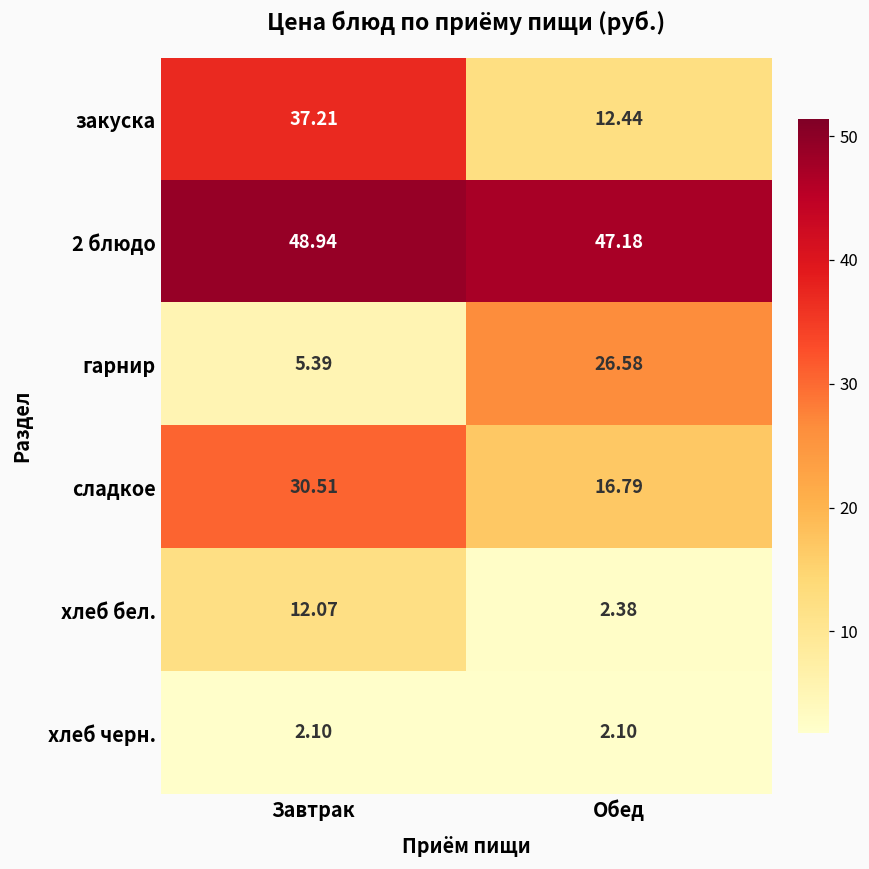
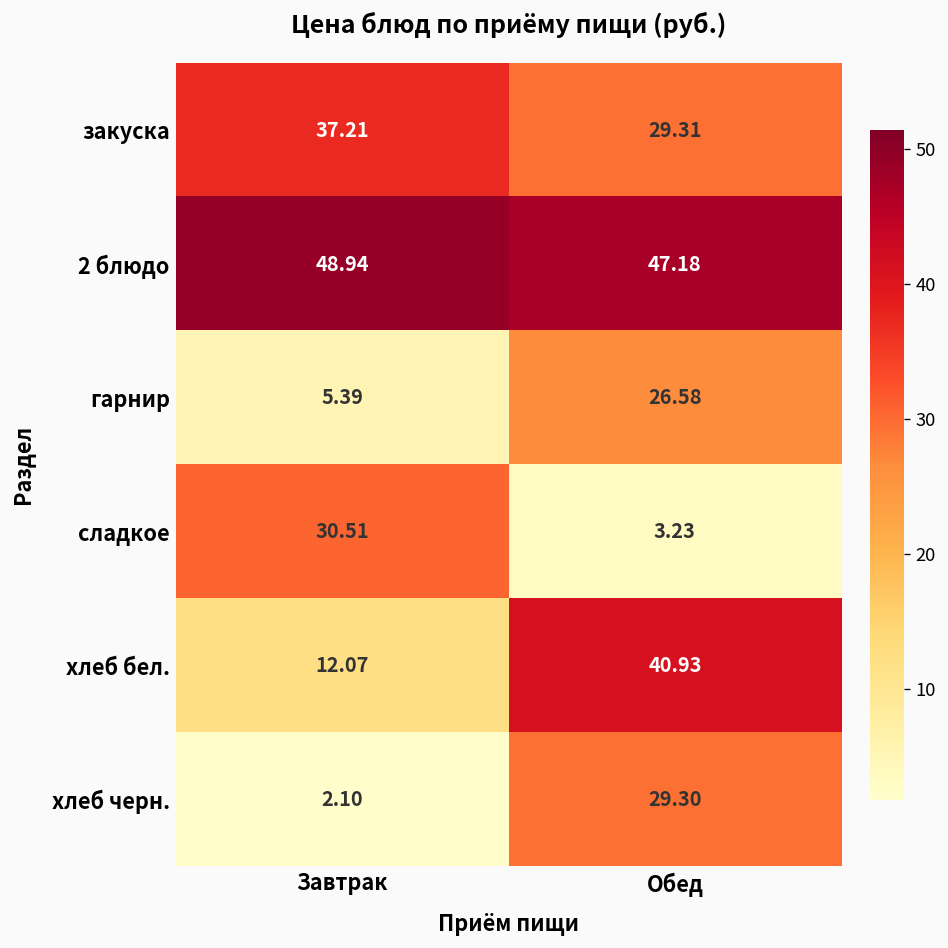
закуска, Обед: 12.44 -> 29.31
сладкое, Обед: 16.79 -> 3.23
хлеб бел., Обед: 2.38 -> 40.93
хлеб черн., Обед: 2.10 -> 29.30
